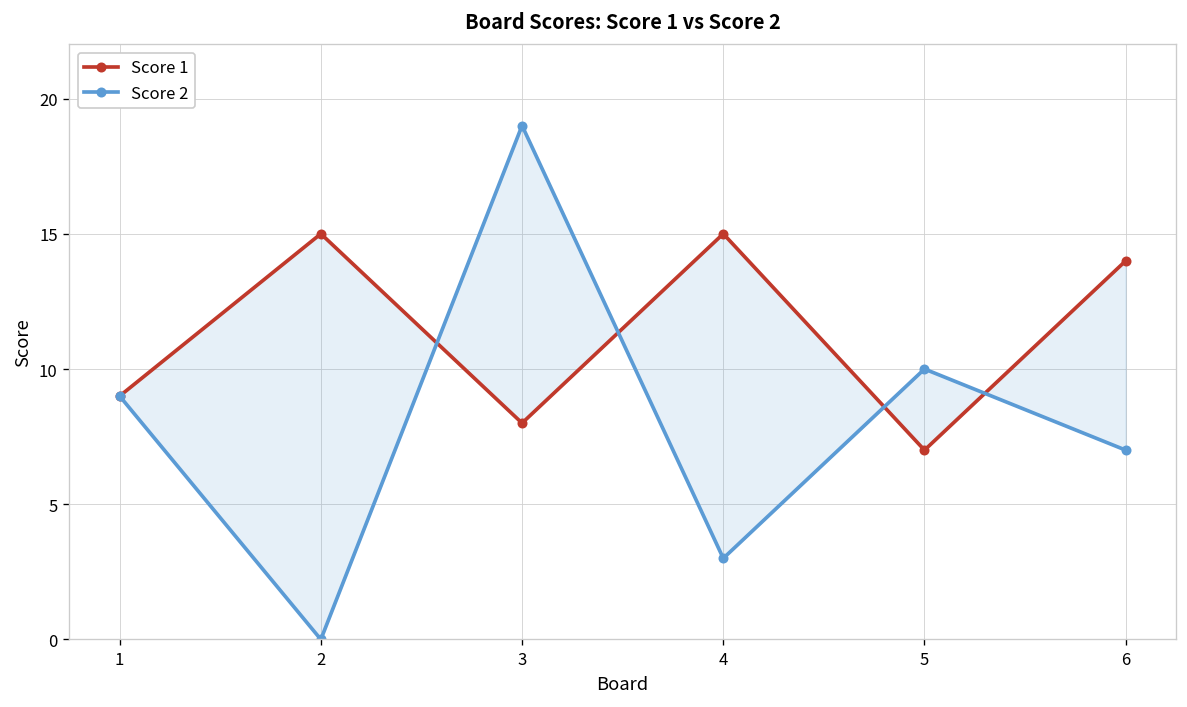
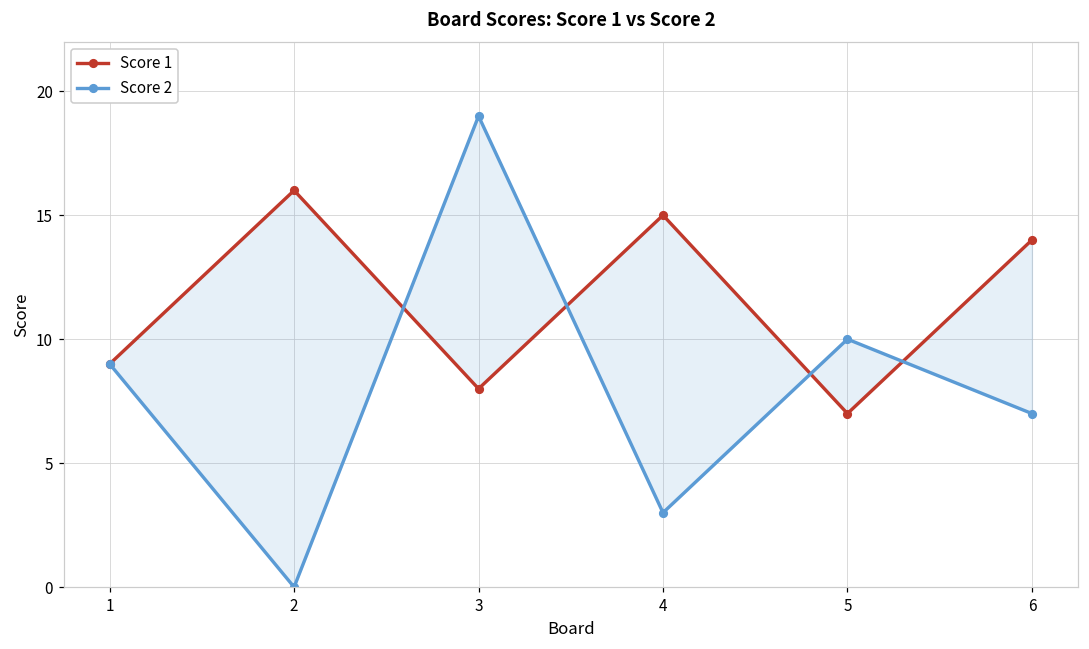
Score 1, 2: 15 -> 16
